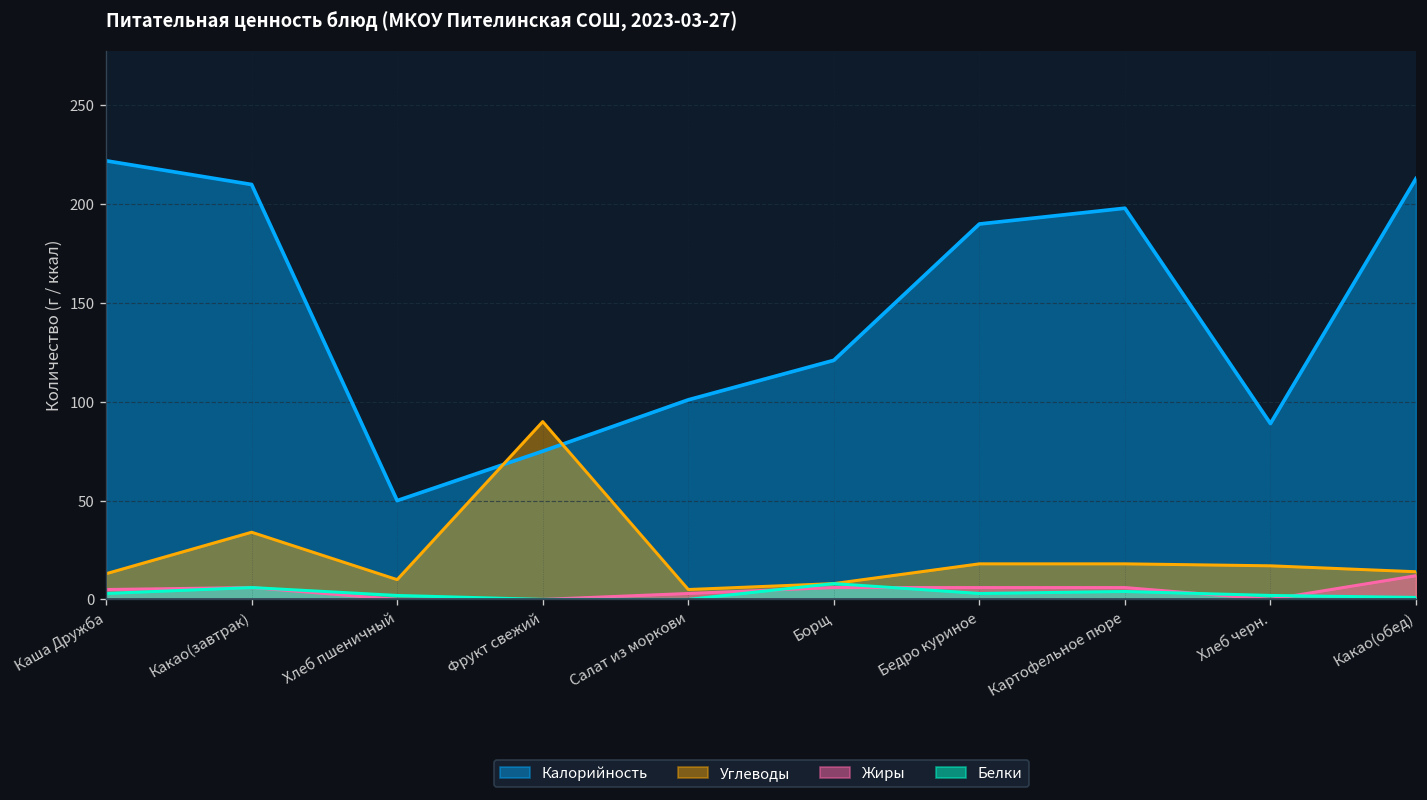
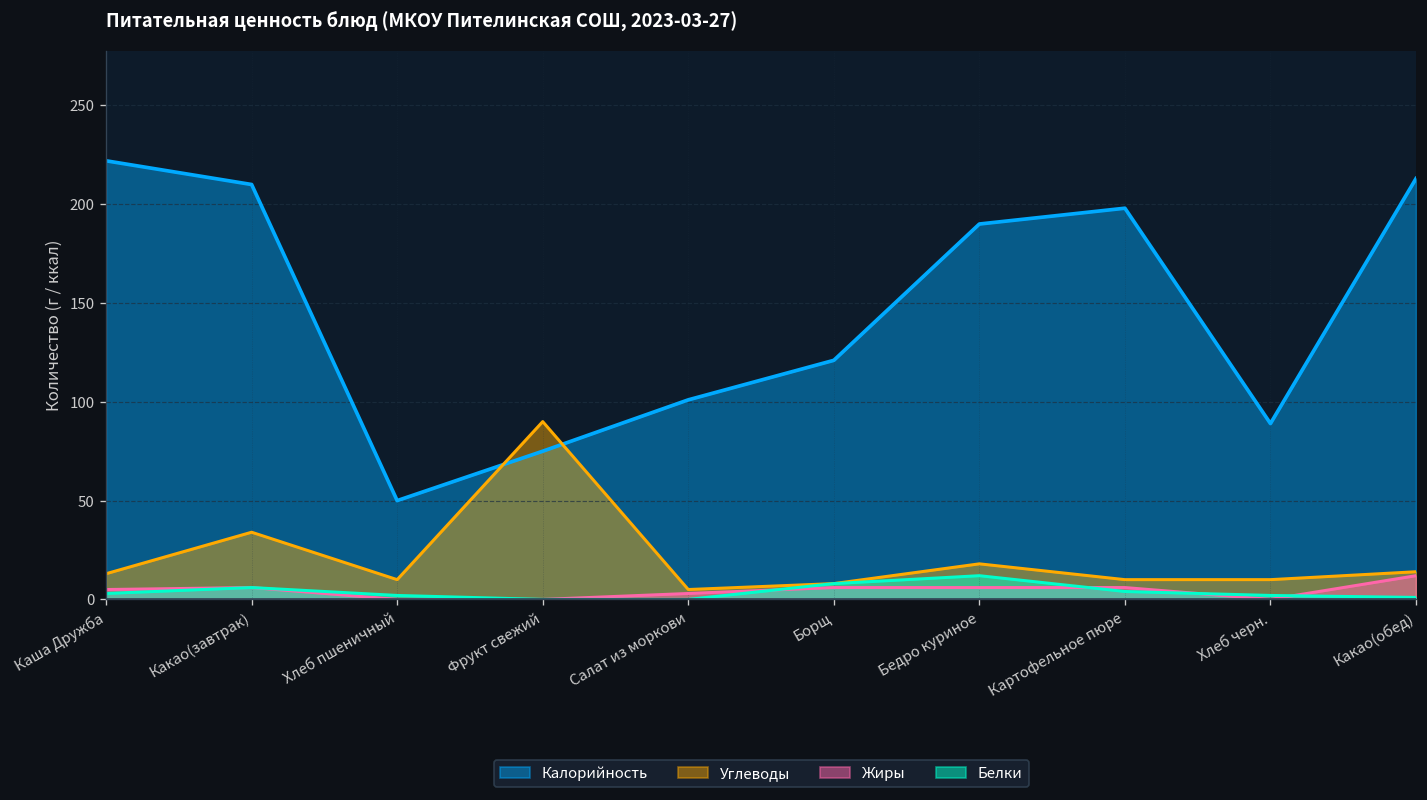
Белки, Бедро куриное: 3 -> 12
Углеводы, Картофельное пюре: 18 -> 10
Углеводы, Хлеб черн.: 17 -> 10
